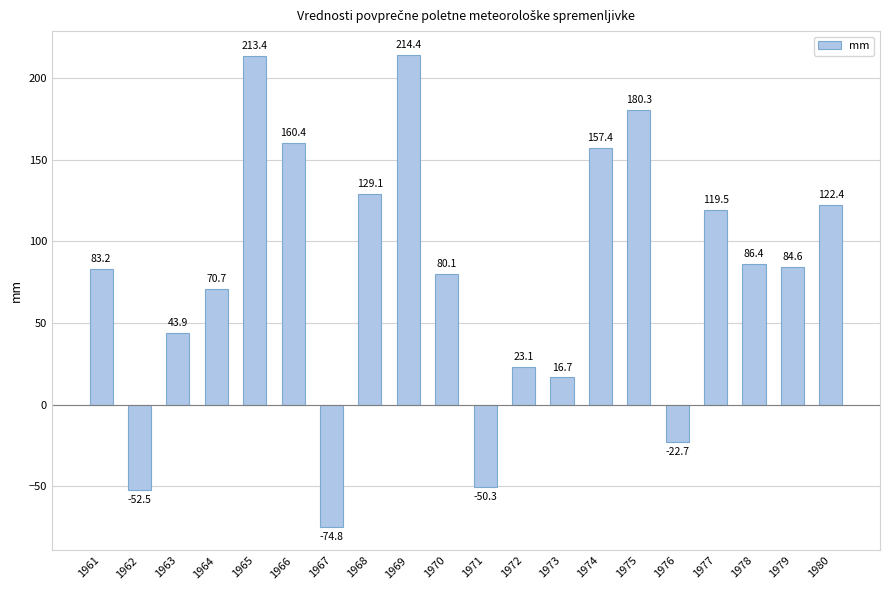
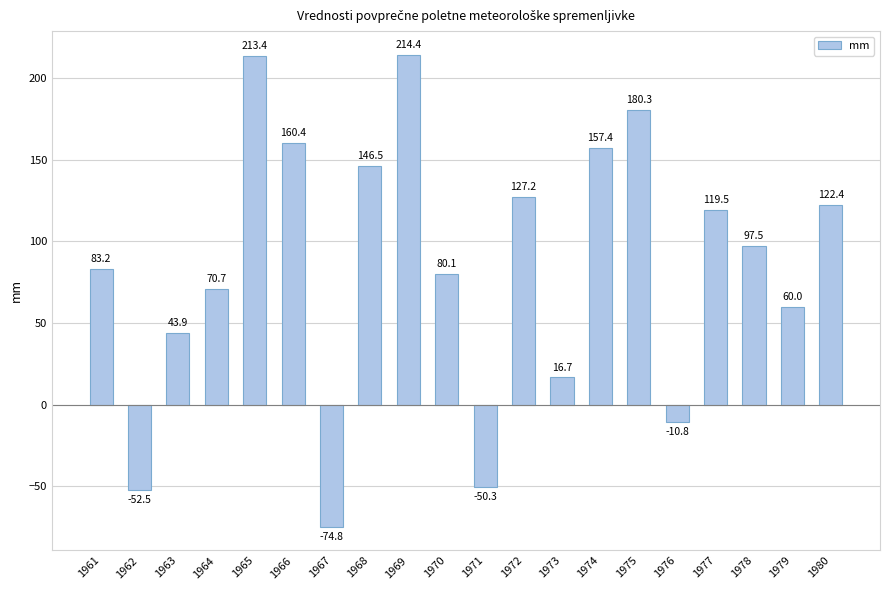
1968: 129.1 -> 146.5
1972: 23.1 -> 127.2
1976: -22.7 -> -10.8
1978: 86.4 -> 97.5
1979: 84.6 -> 60.0
